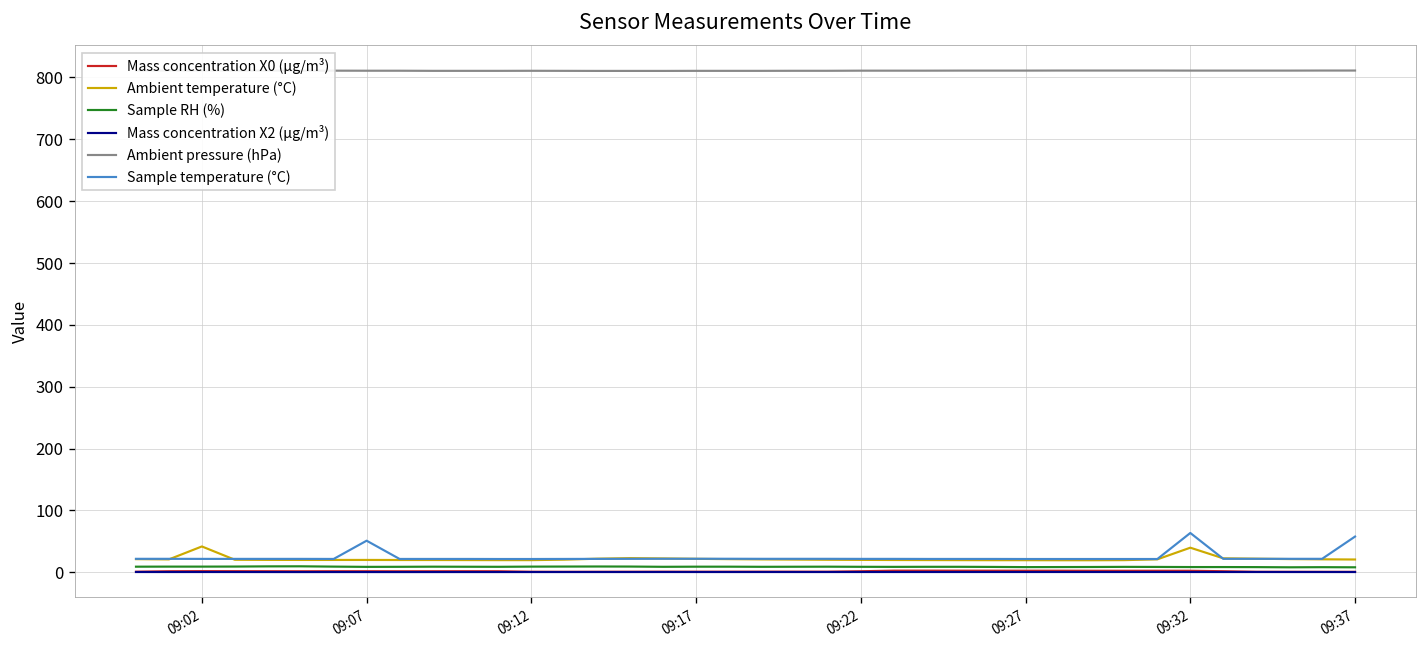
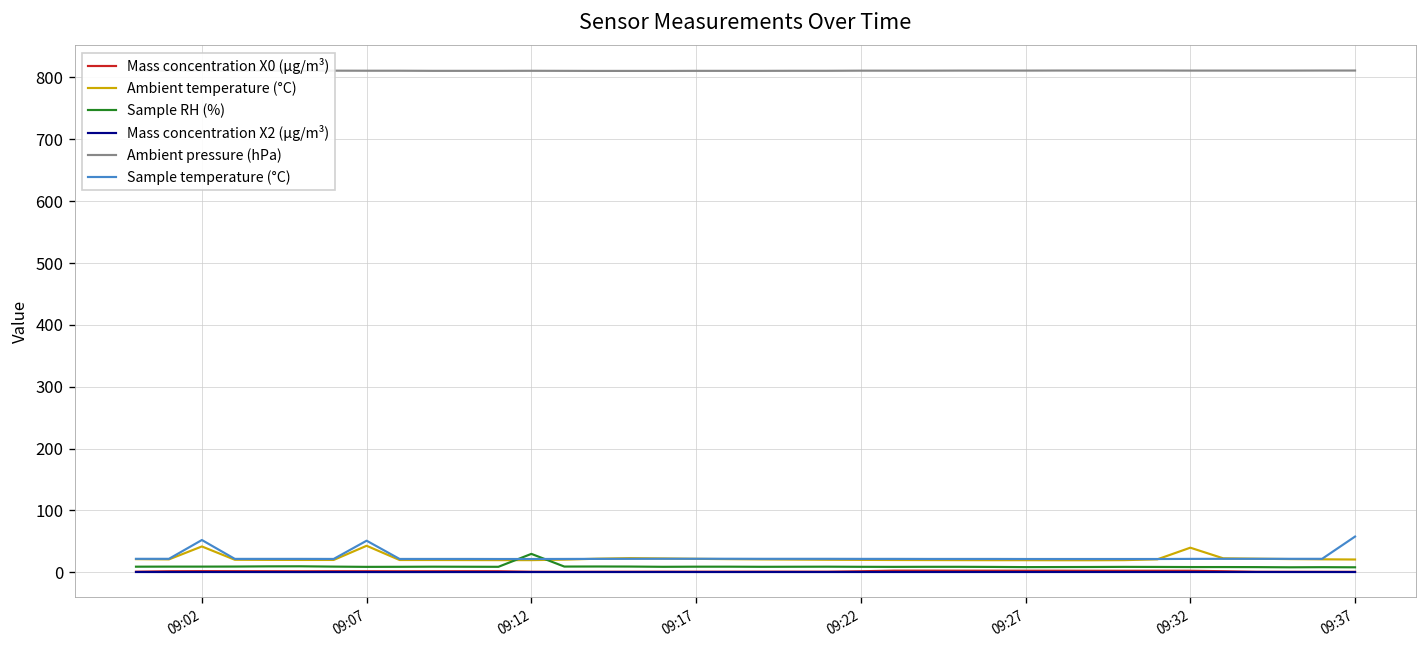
Sample temperature (°C), 09:02: 20 -> 50
Ambient temperature (°C), 09:07: 20 -> 40
Sample RH (%), 09:12: 10 -> 30
Sample temperature (°C), 09:32: 60 -> 20
